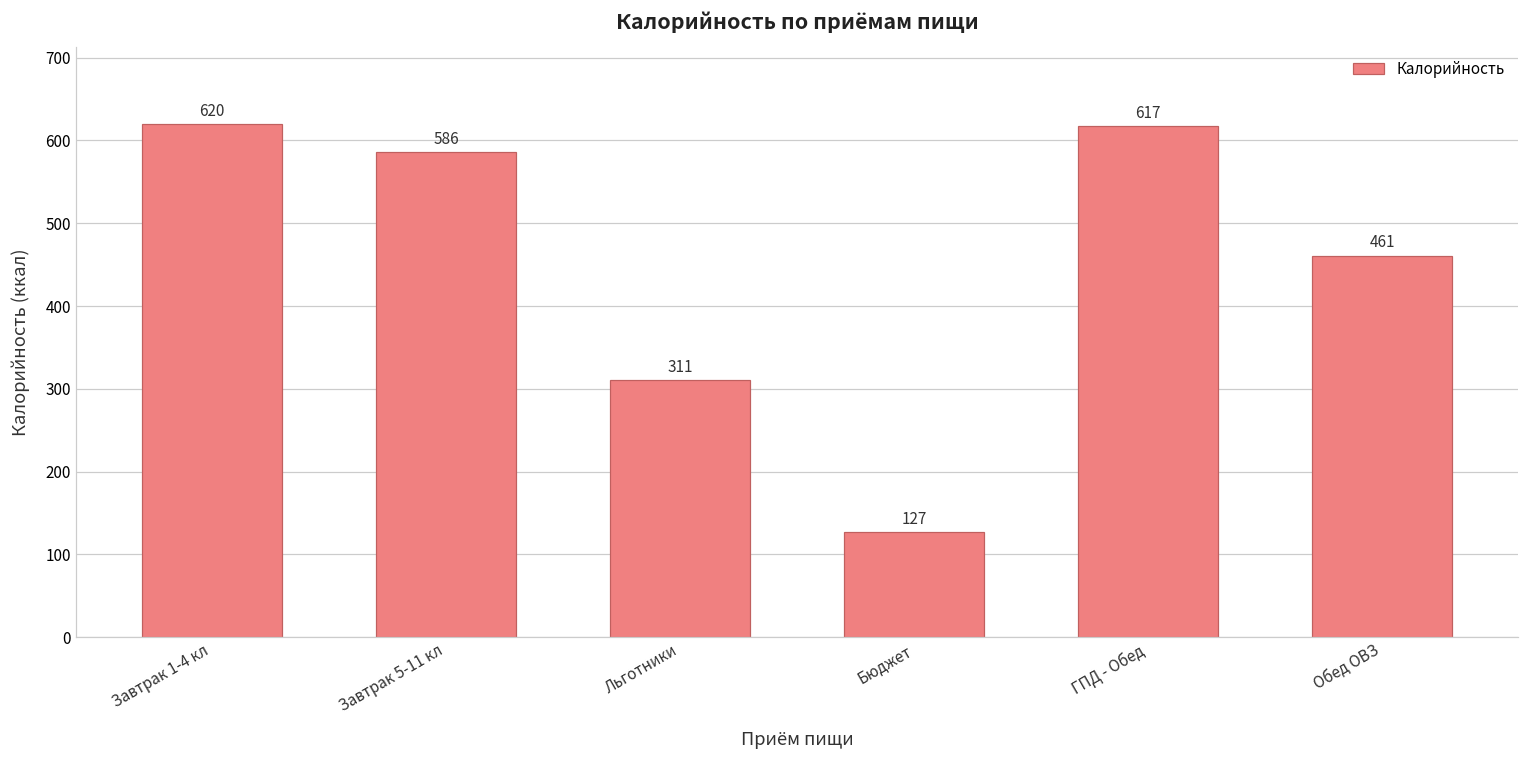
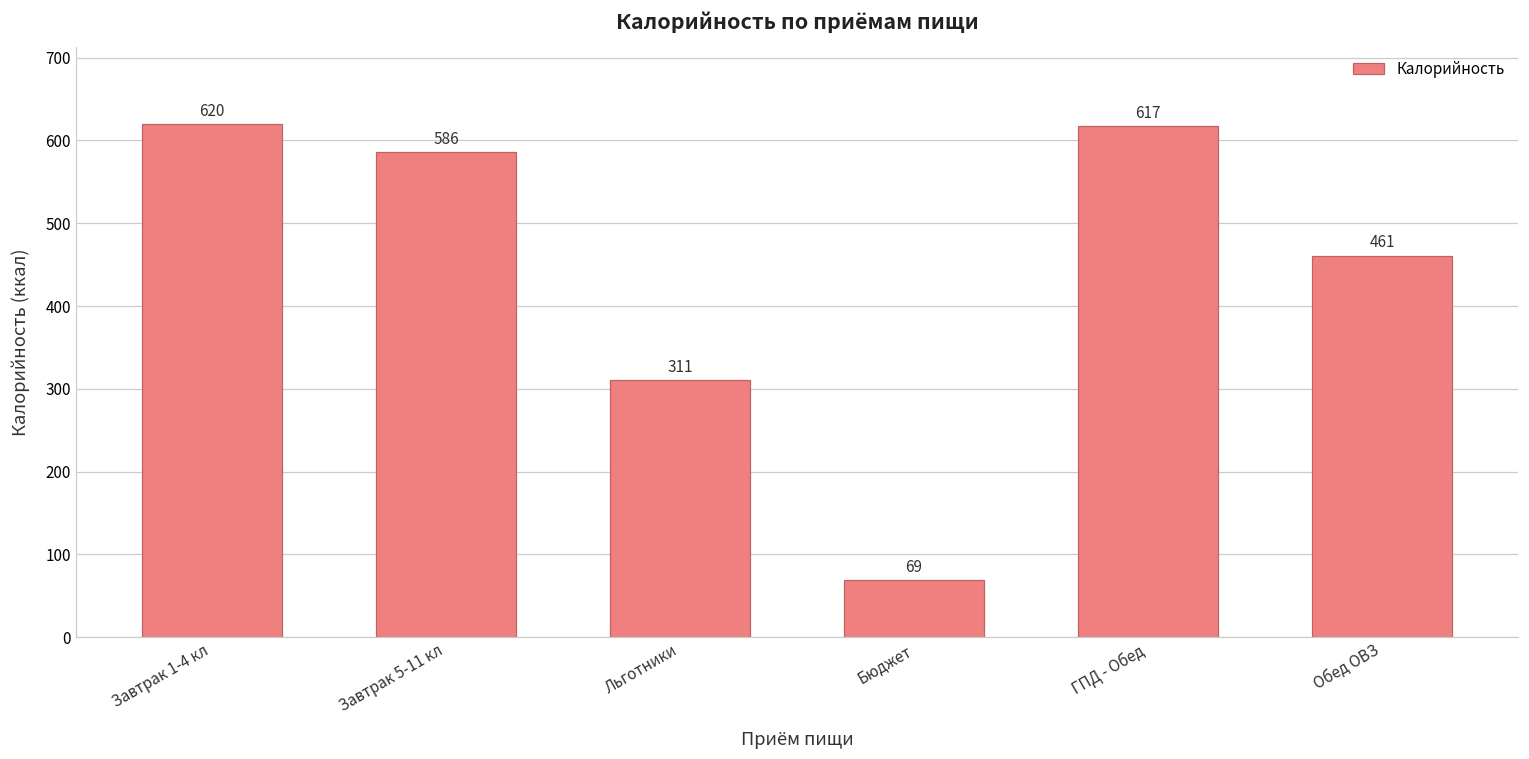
Бюджет: 127 -> 69
